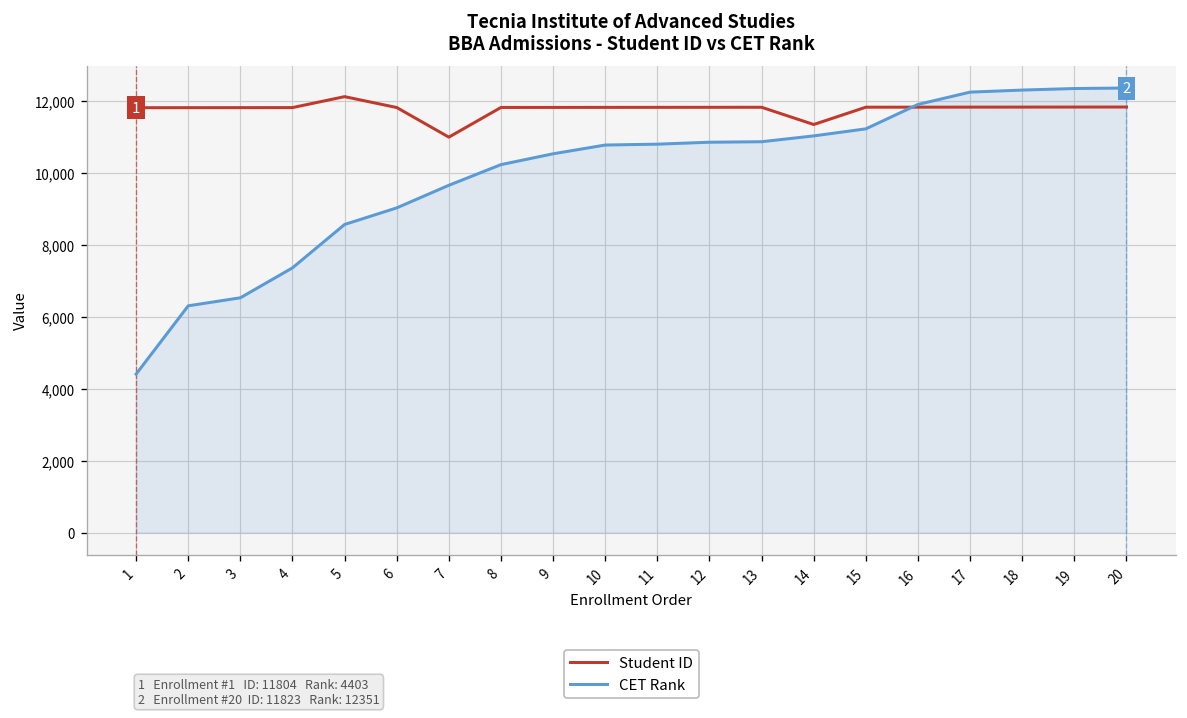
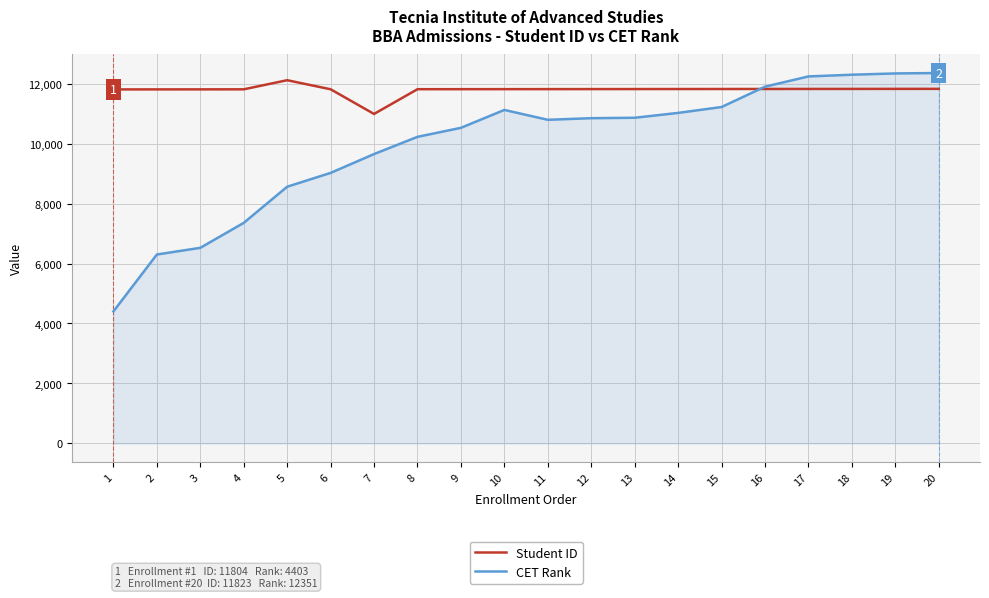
CET Rank, 10: 10,800 -> 11,100
Student ID, 14: 11,300 -> 11,800
